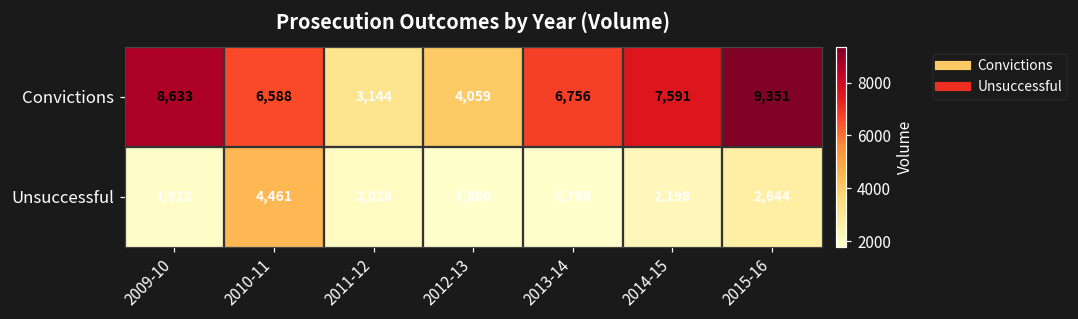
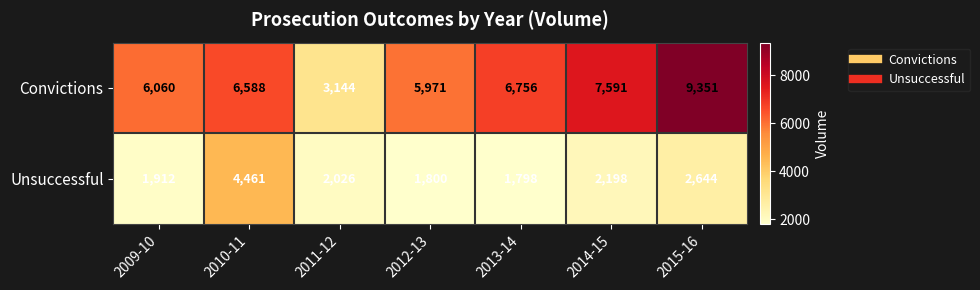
Convictions, 2009-10: 8,633 -> 6,060
Convictions, 2012-13: 4,059 -> 5,971
